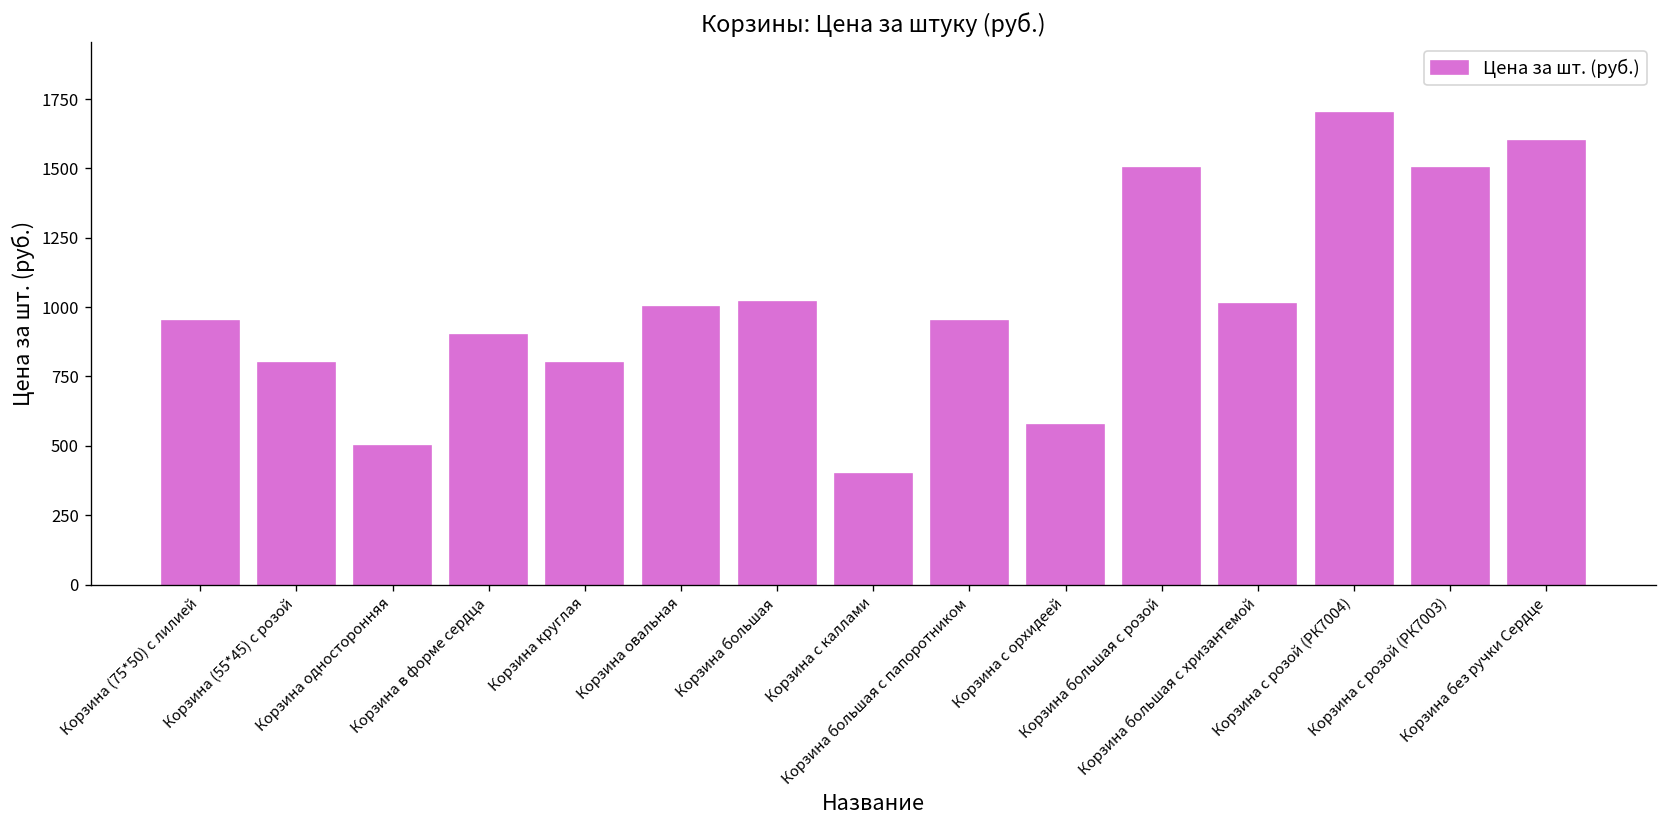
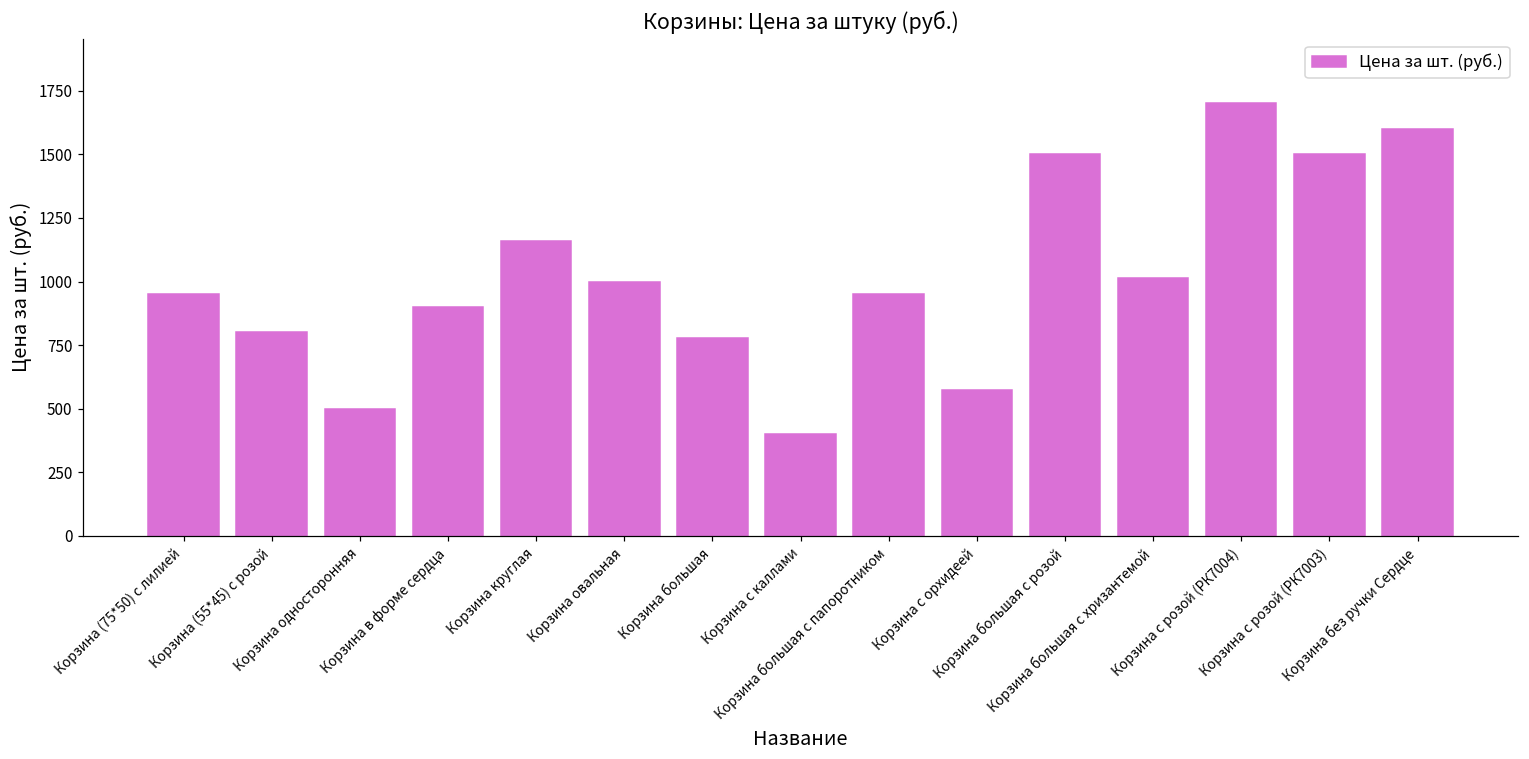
Корзина круглая: 800 -> 1160
Корзина большая: 1020 -> 780
